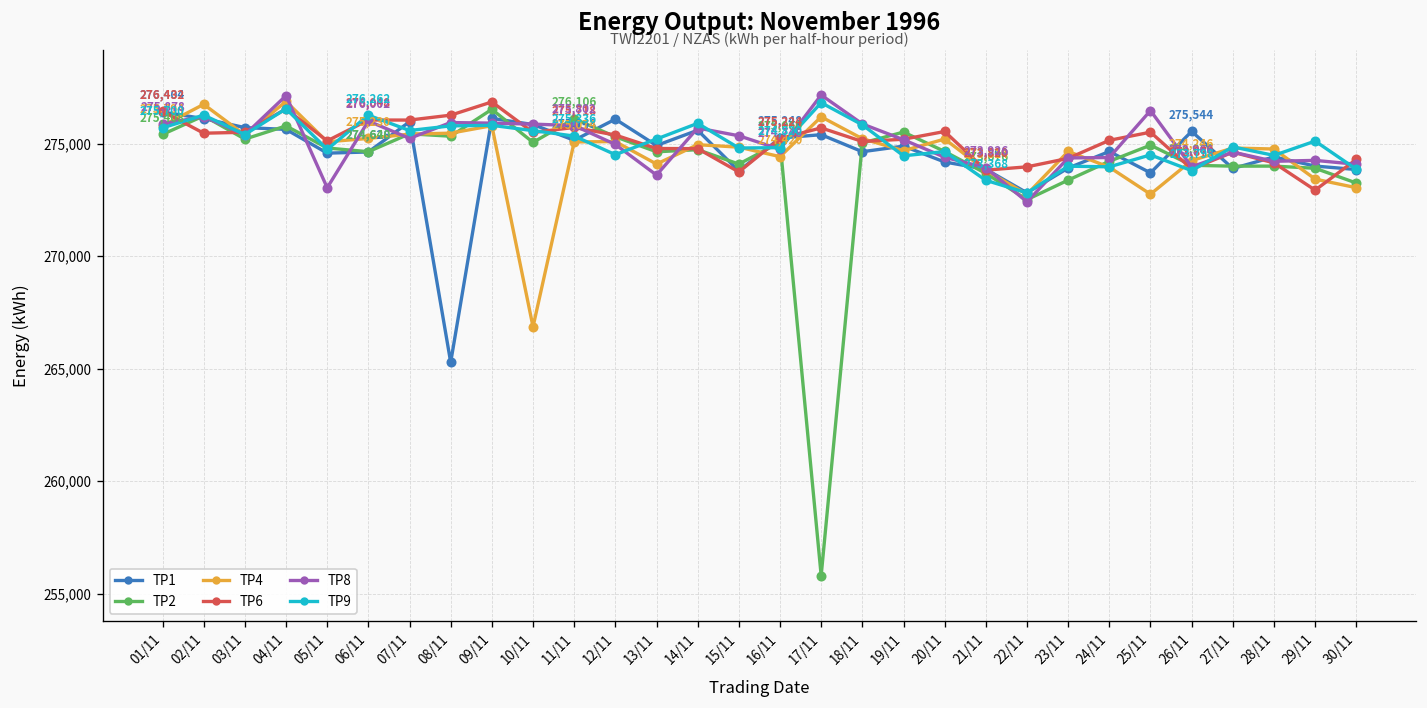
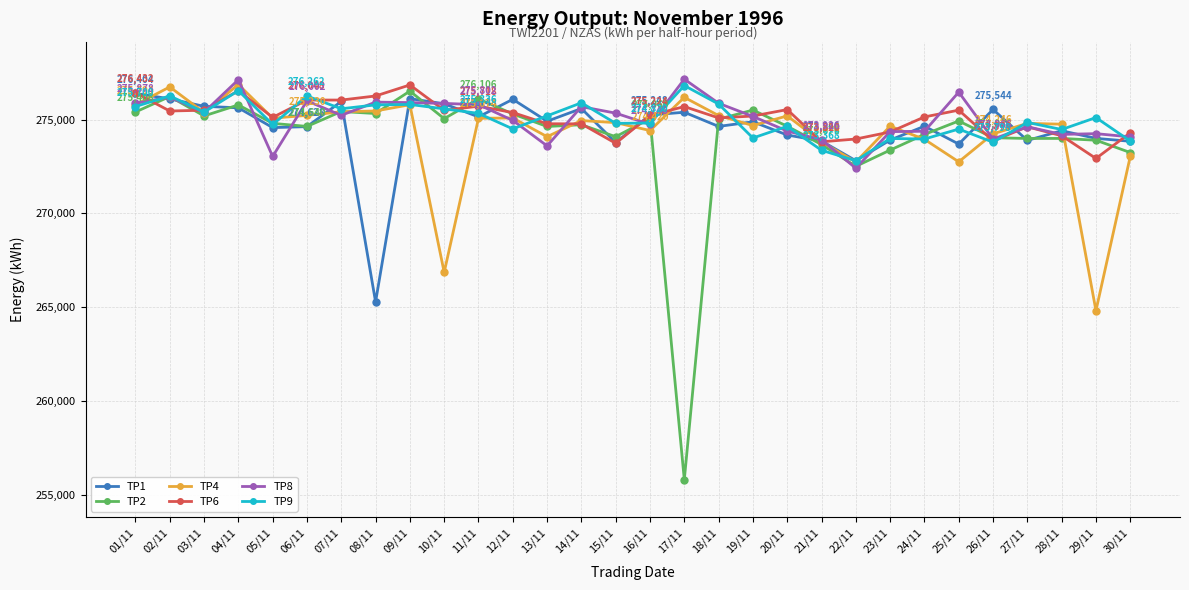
TP9, 19/11: 274,500 -> 274,000
TP4, 29/11: 273,400 -> 264,800
